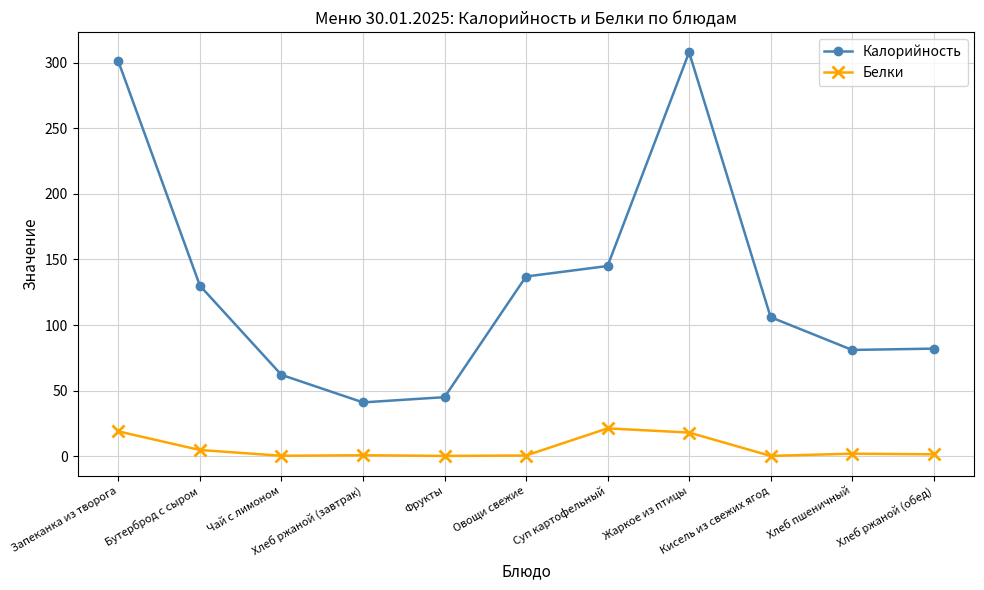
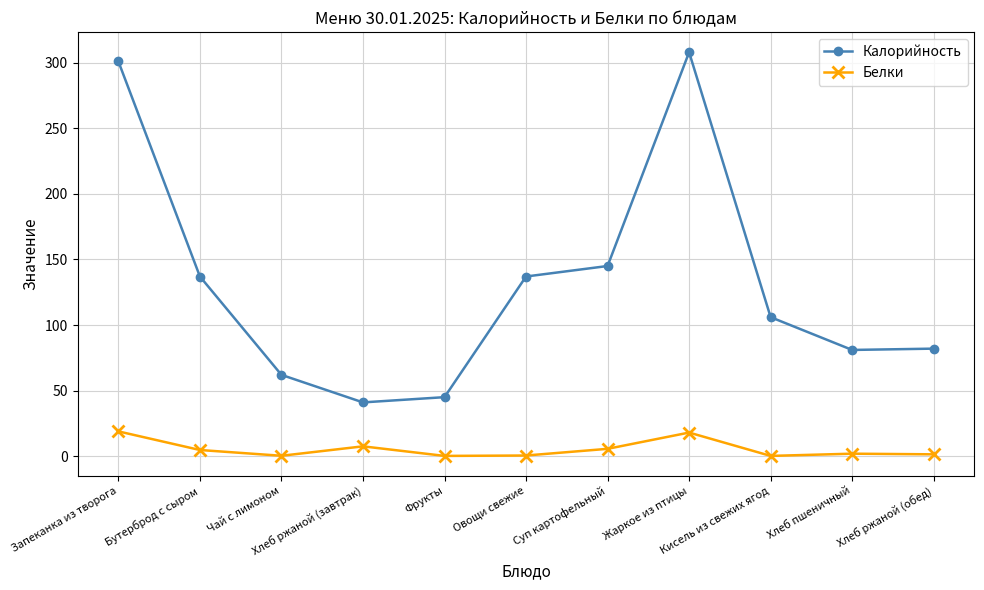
Калорийность, Бутерброд с сыром: 130 -> 137
Белки, Хлеб ржаной (завтрак): 1 -> 8
Белки, Суп картофельный: 21 -> 6
